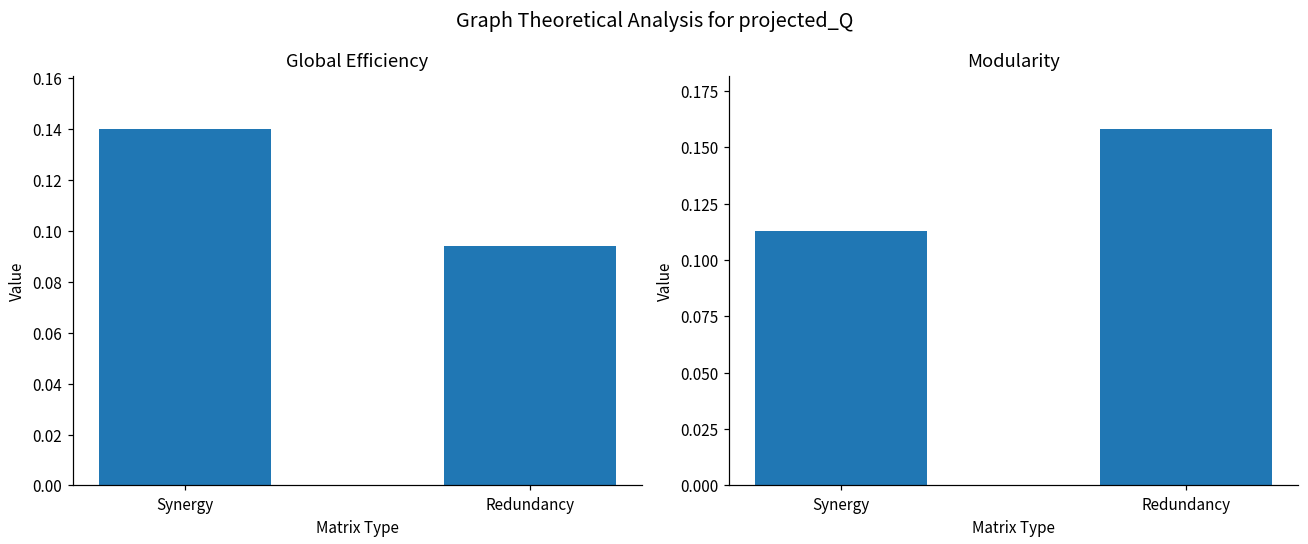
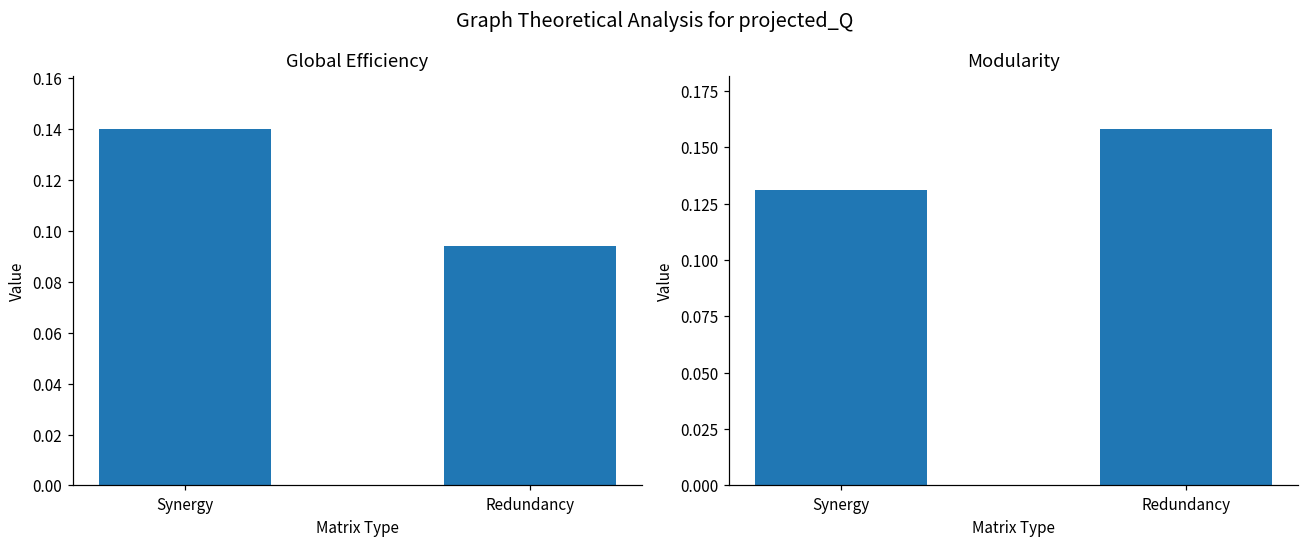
Modularity, Synergy: 0.113 -> 0.131
